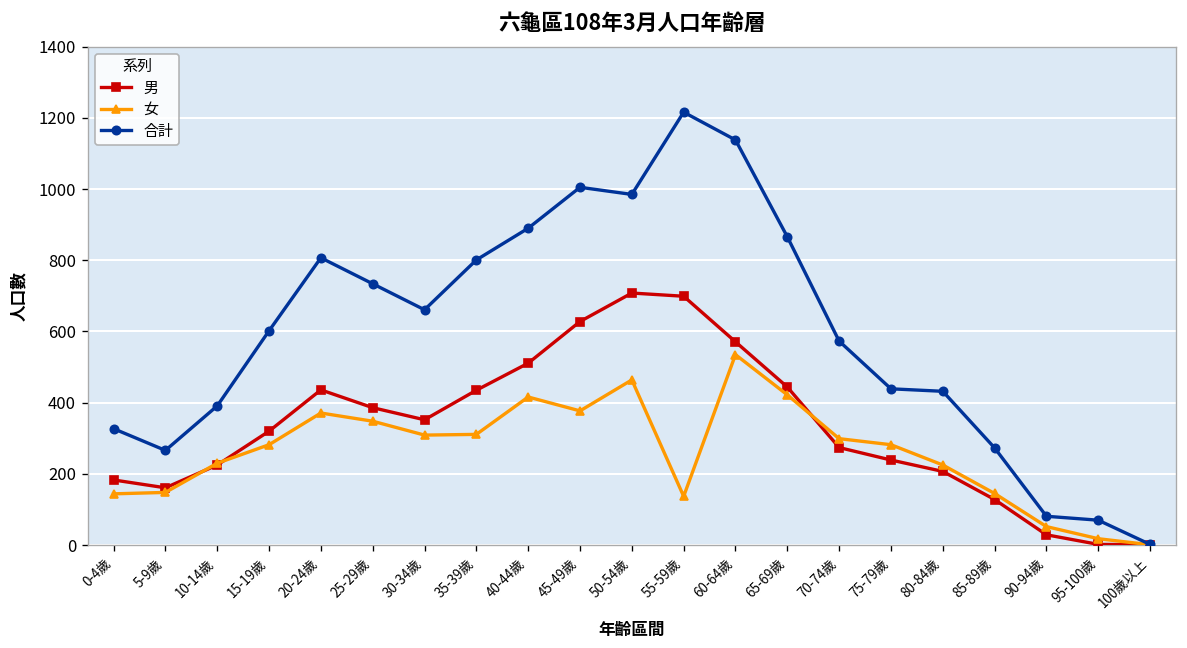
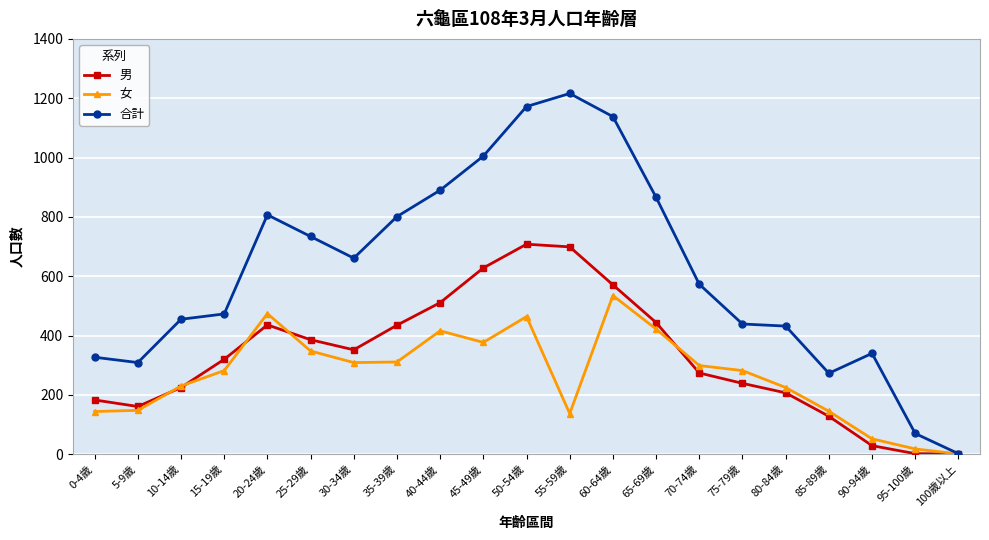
合計, 5-9歲: 270 -> 310
合計, 10-14歲: 390 -> 460
合計, 15-19歲: 600 -> 470
女, 20-24歲: 370 -> 470
合計, 50-54歲: 990 -> 1170
合計, 90-94歲: 80 -> 340
